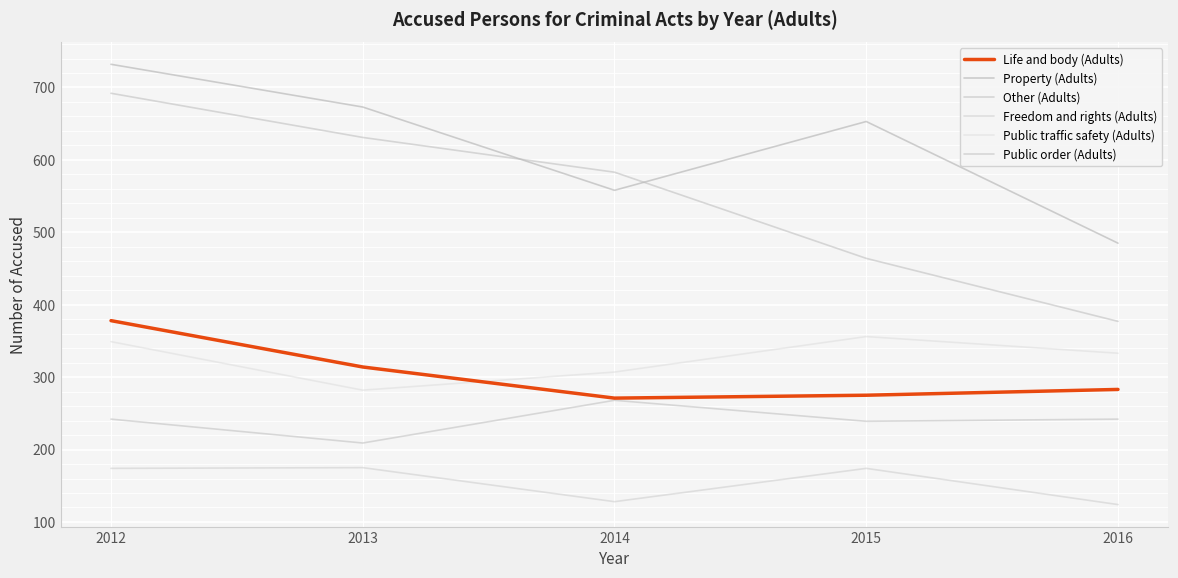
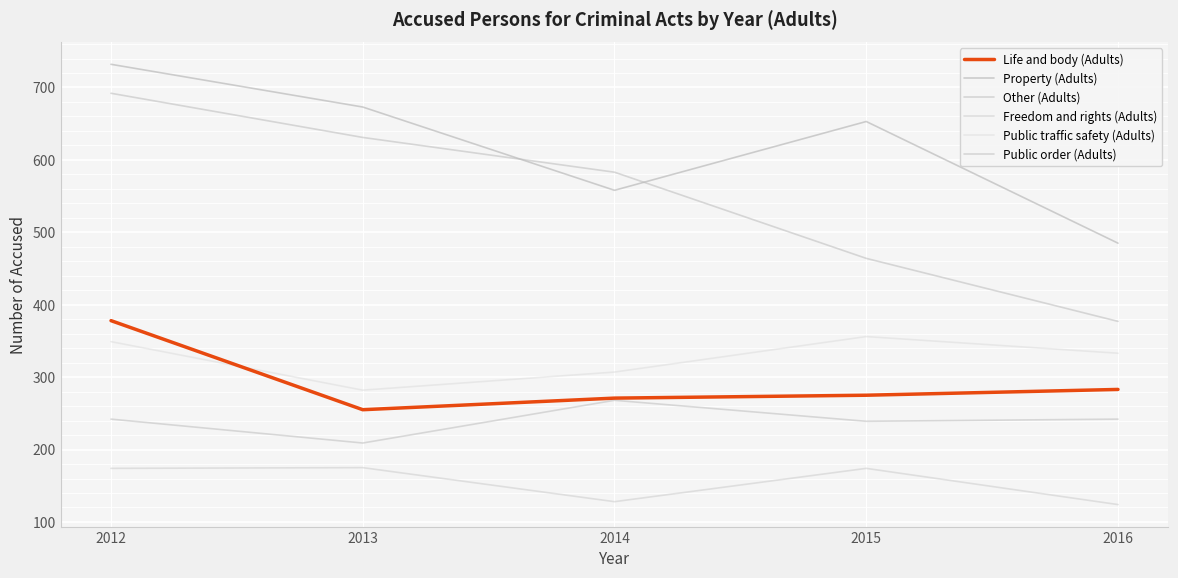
Life and body (Adults), 2013: 310 -> 260
